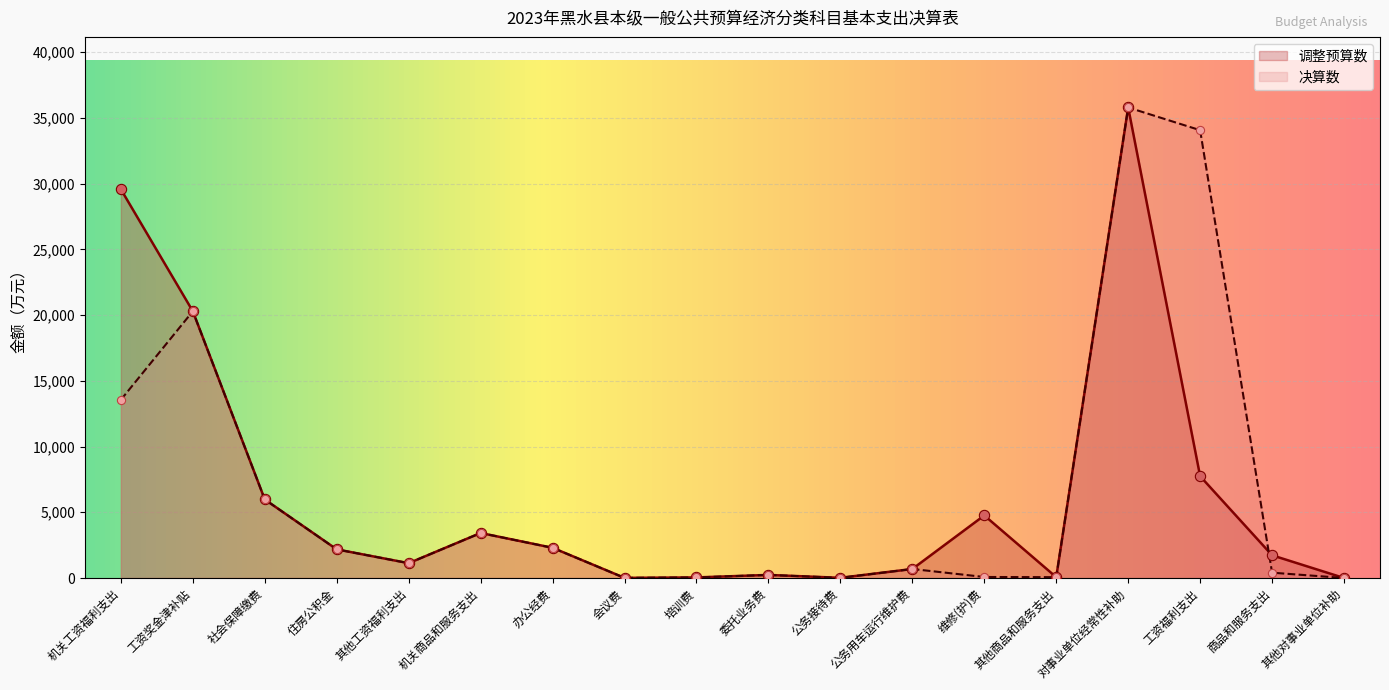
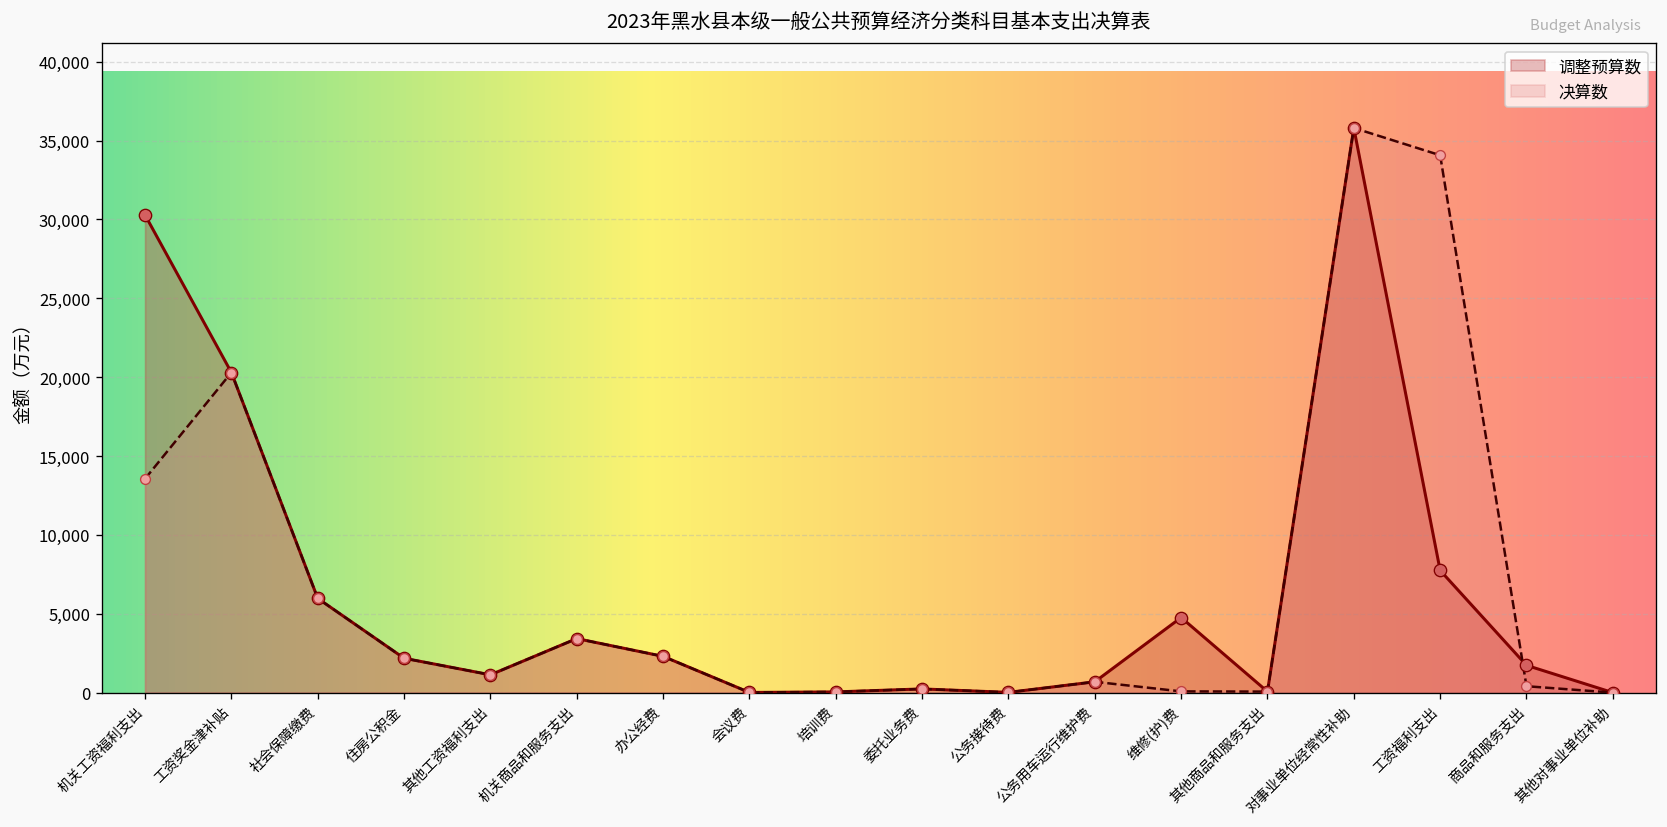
调整预算数, 机关工资福利支出: 29,600 -> 30,300
